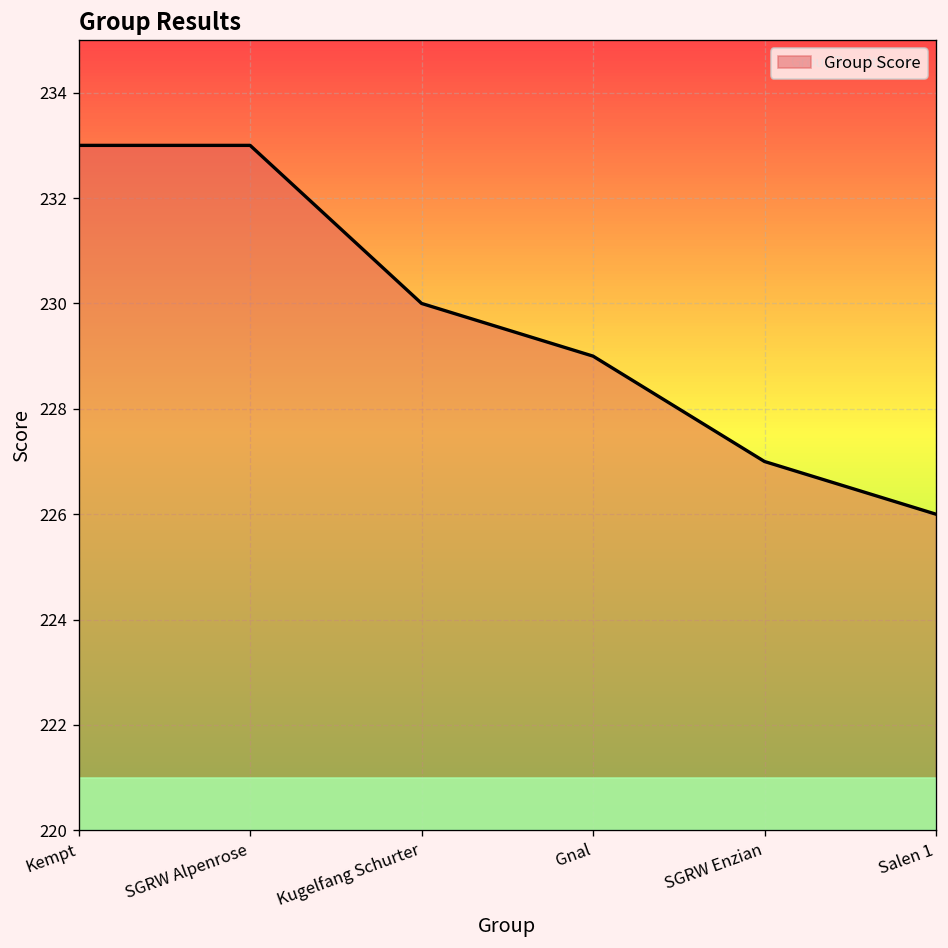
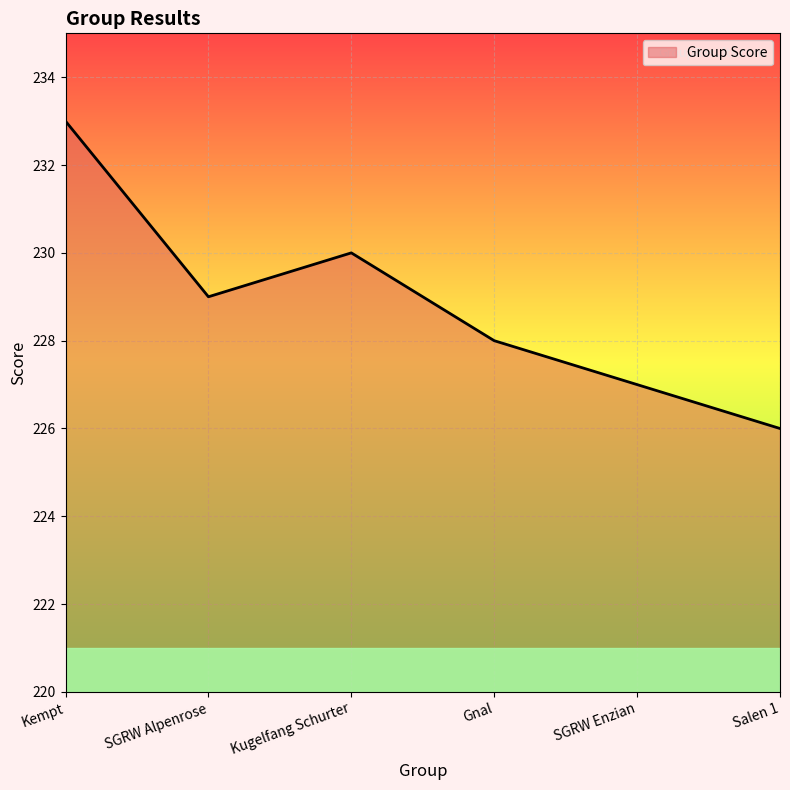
SGRW Alpenrose: 233 -> 229
Gnal: 229 -> 228
